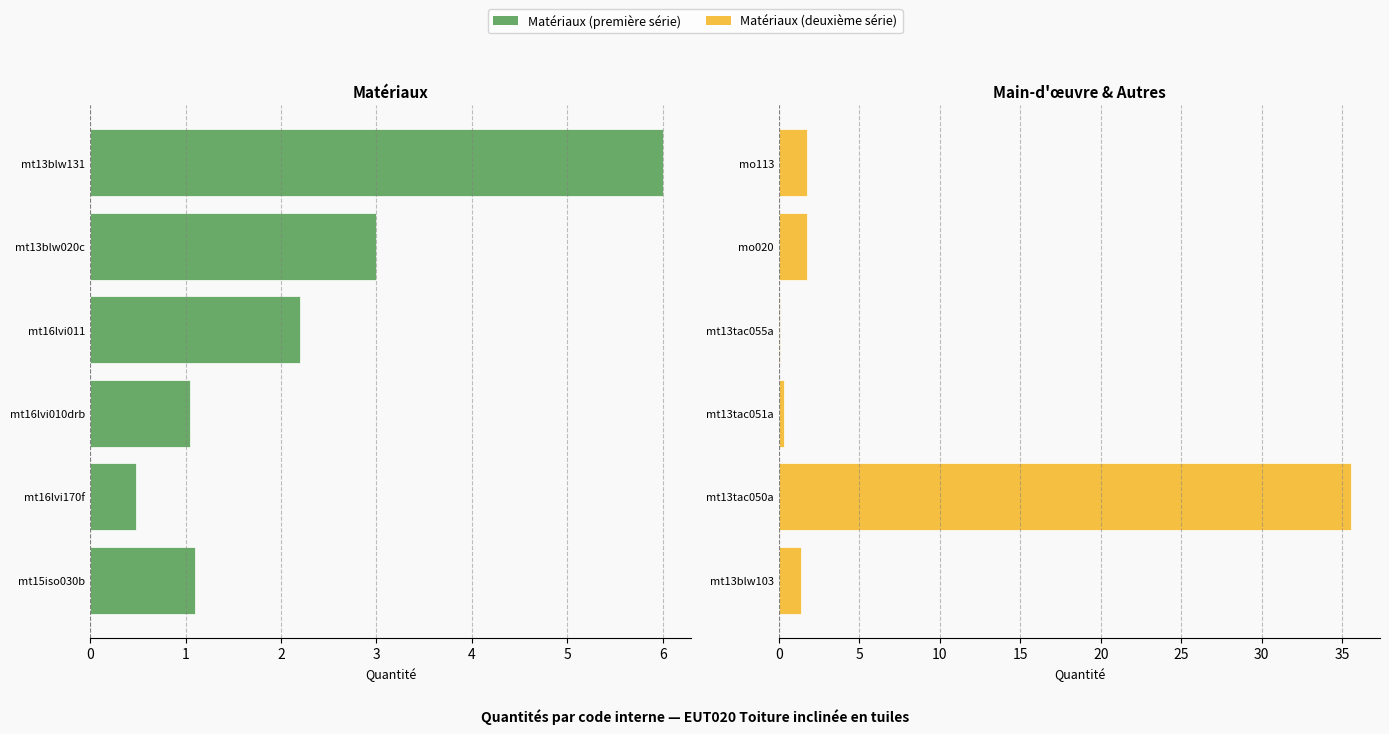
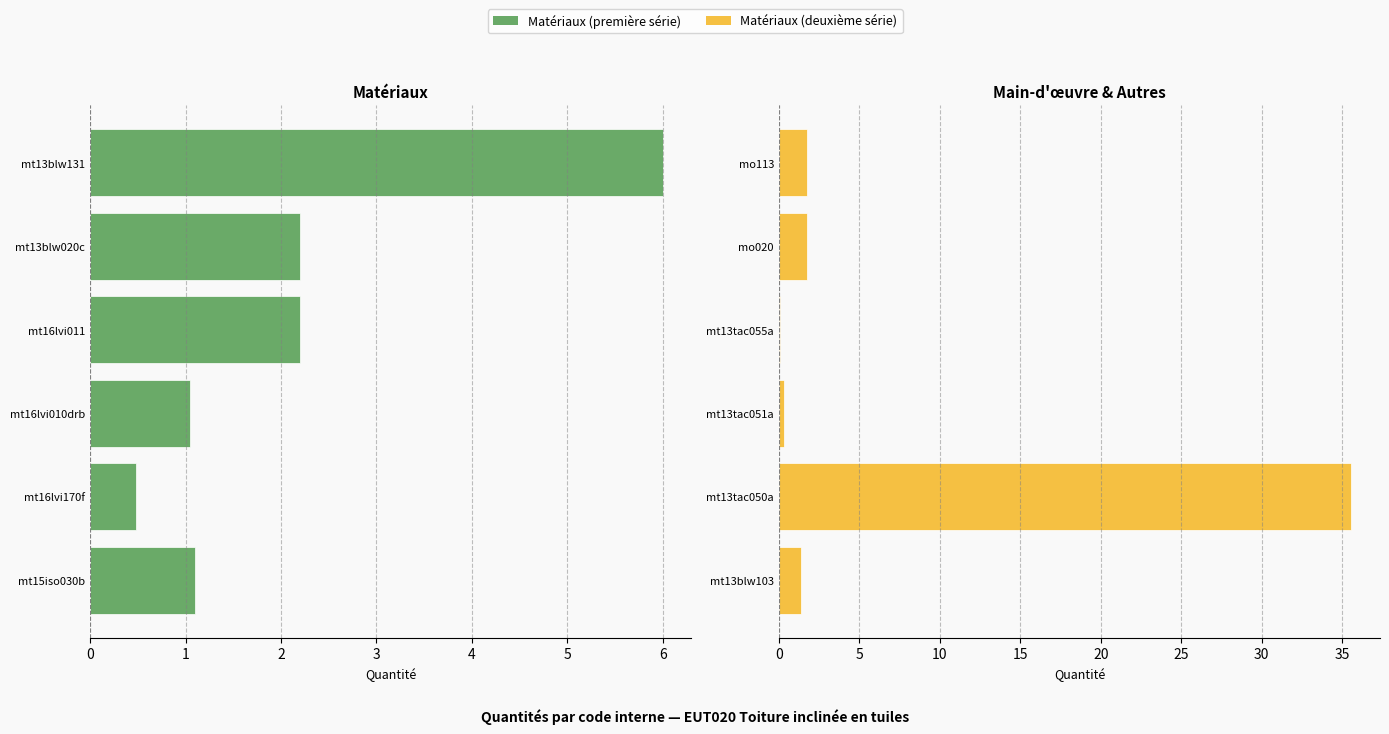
Matériaux, mt13blw020c: 3.0 -> 2.2
